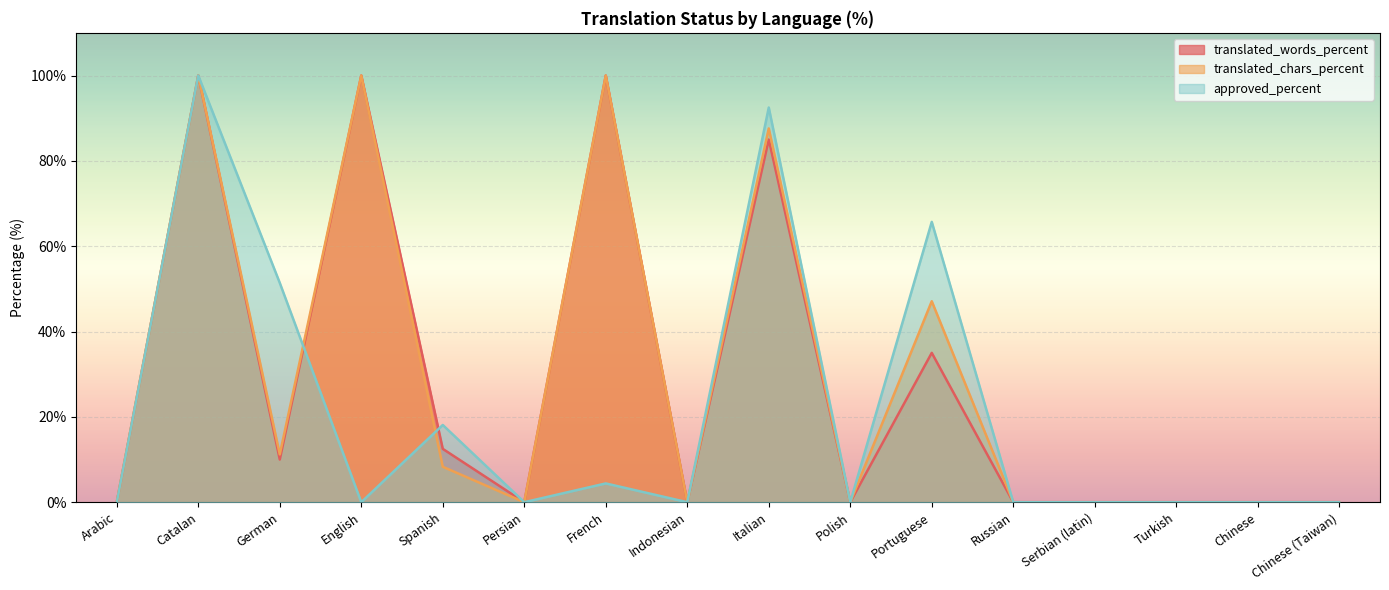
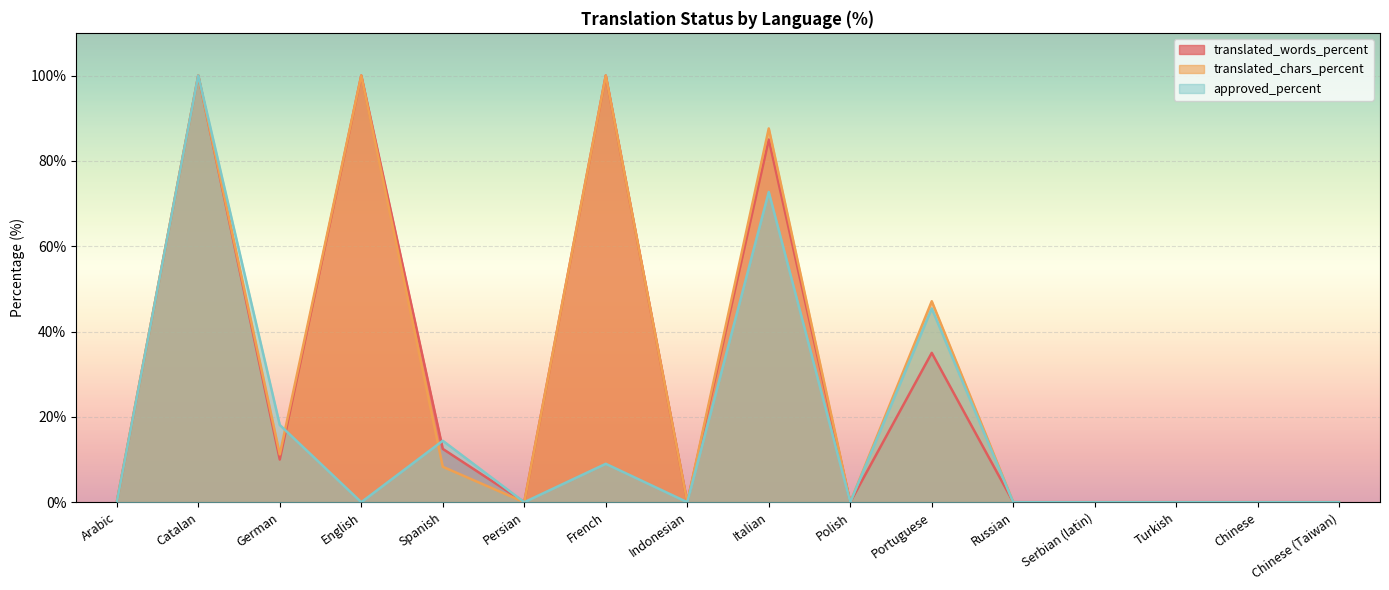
approved_percent, German: 51% -> 18%
approved_percent, Spanish: 18% -> 14%
approved_percent, French: 4% -> 9%
approved_percent, Italian: 93% -> 73%
approved_percent, Portuguese: 66% -> 45%
